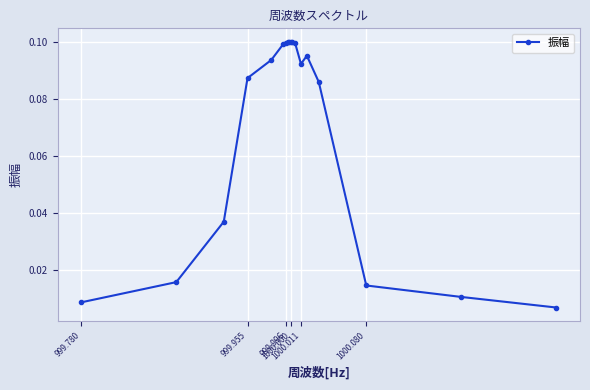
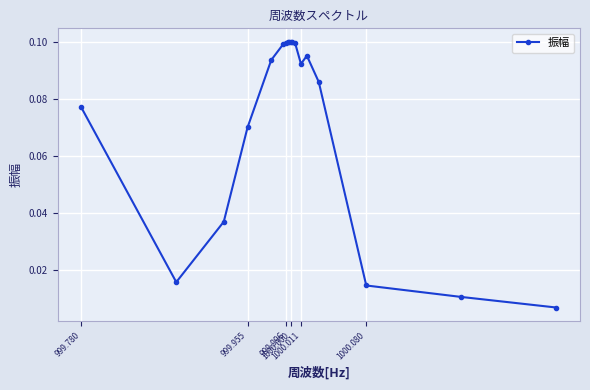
999.780: 0.009 -> 0.077
999.955: 0.087 -> 0.070
